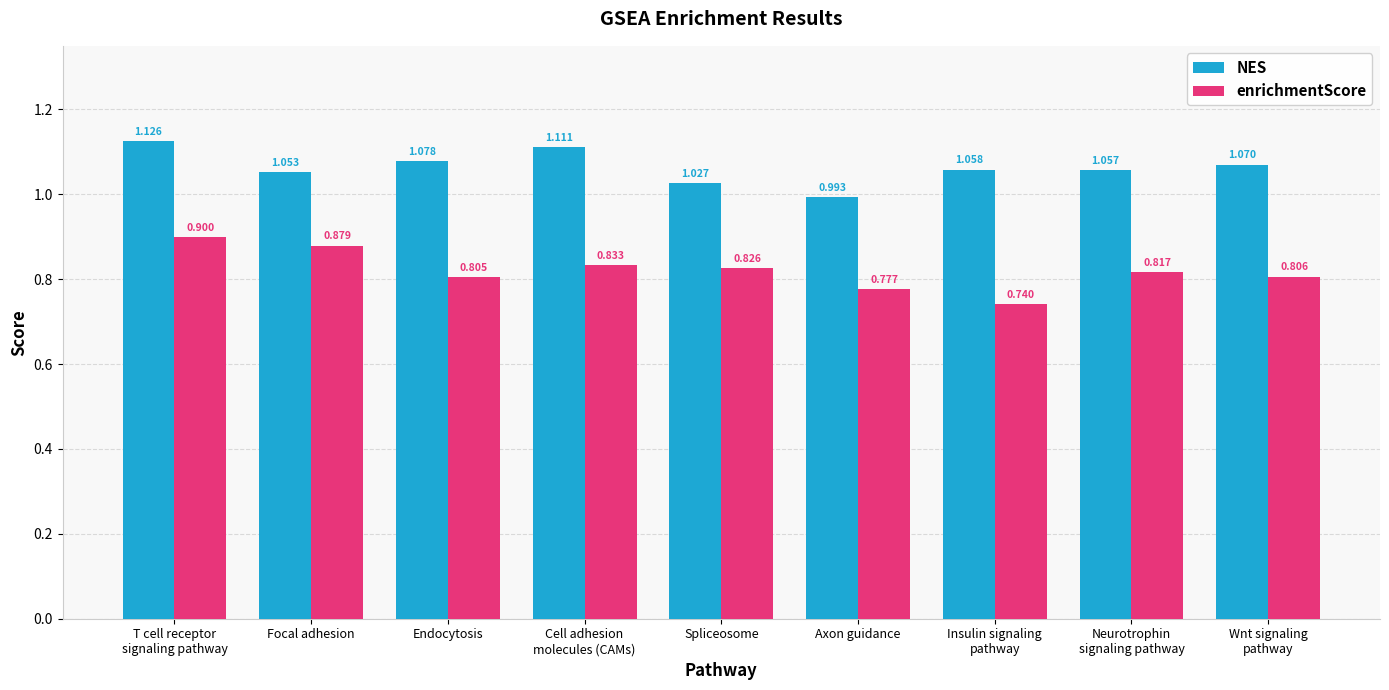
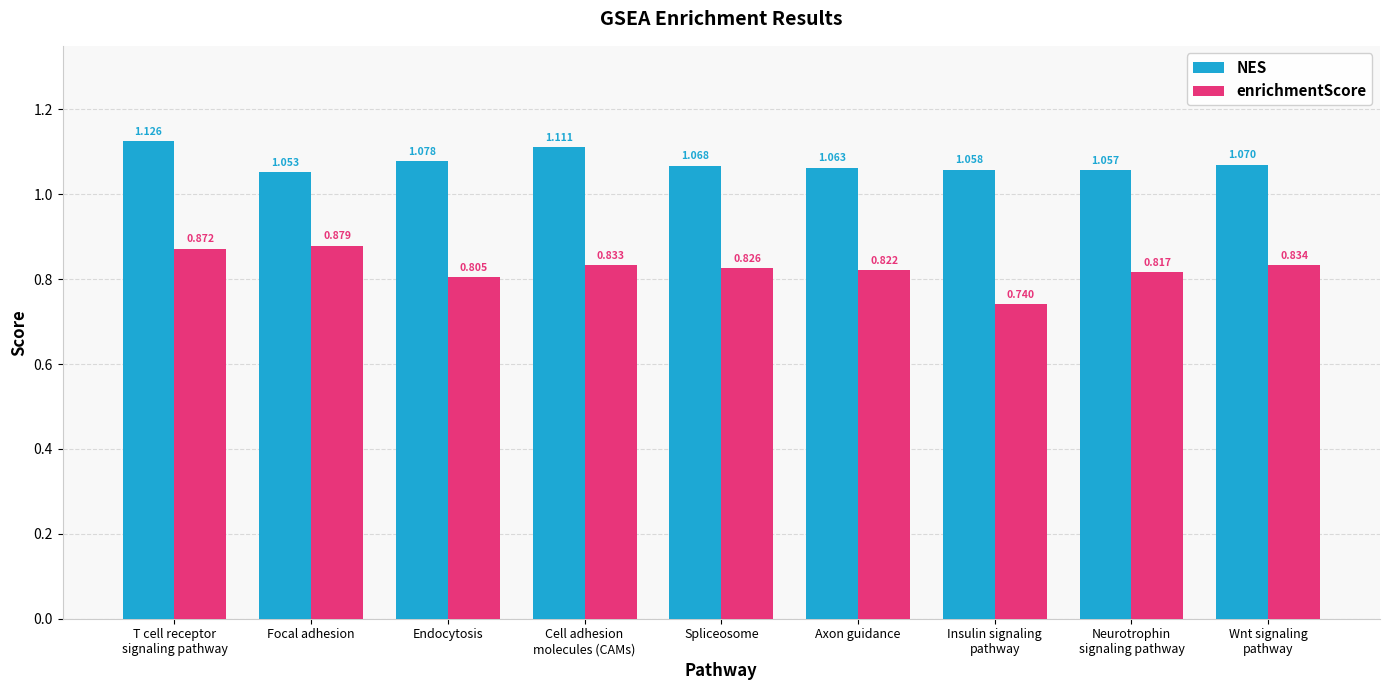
enrichmentScore, T cell receptor signaling pathway: 0.900 -> 0.872
NES, Spliceosome: 1.027 -> 1.068
NES, Axon guidance: 0.993 -> 1.063
enrichmentScore, Axon guidance: 0.777 -> 0.822
enrichmentScore, Wnt signaling pathway: 0.806 -> 0.834
